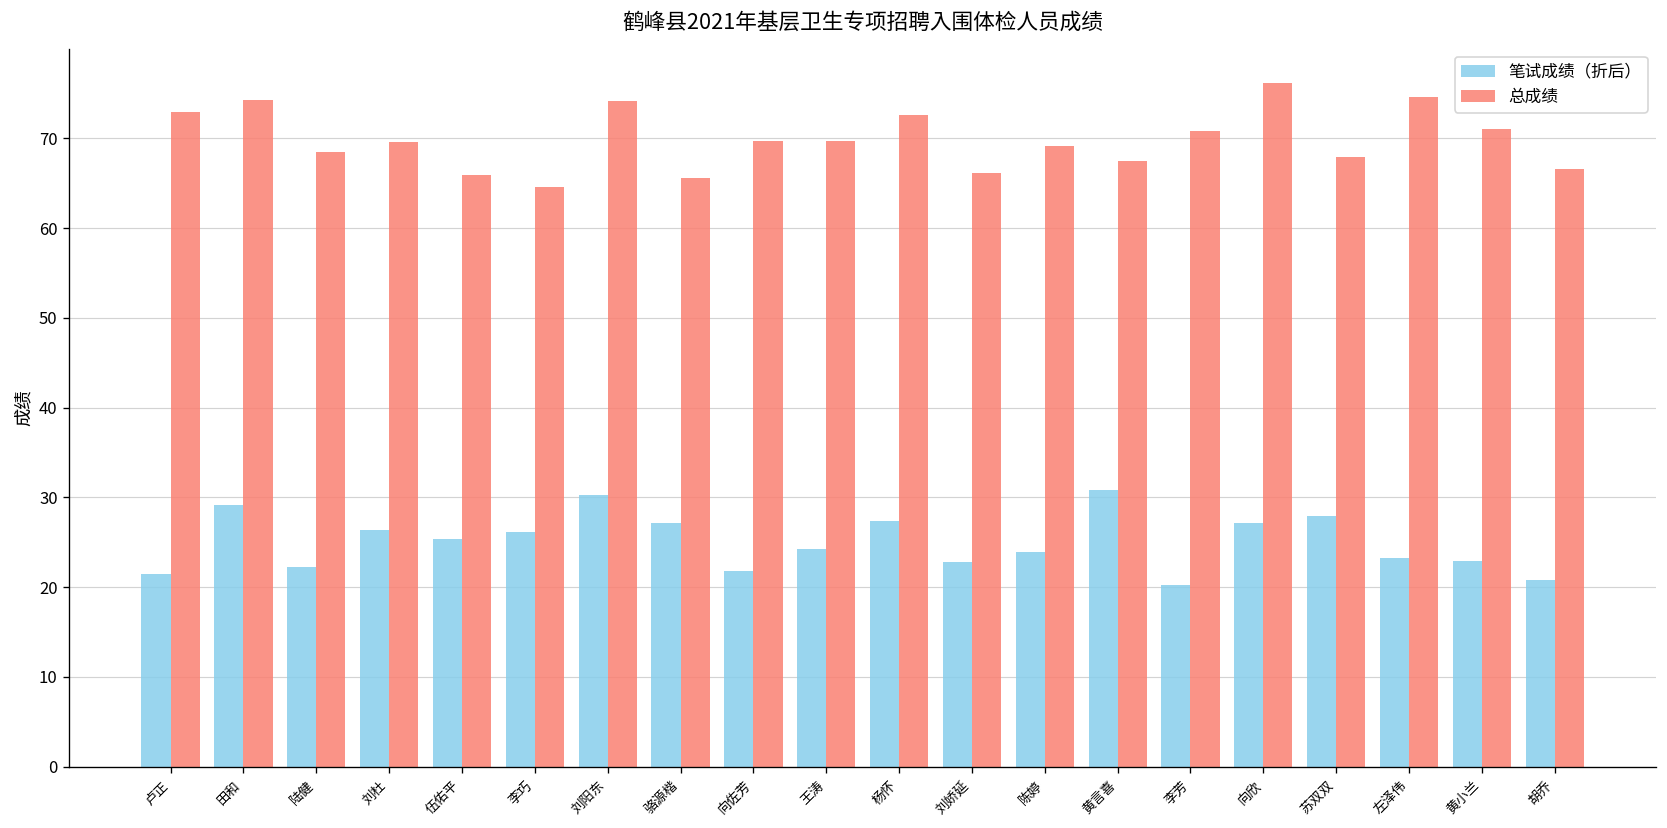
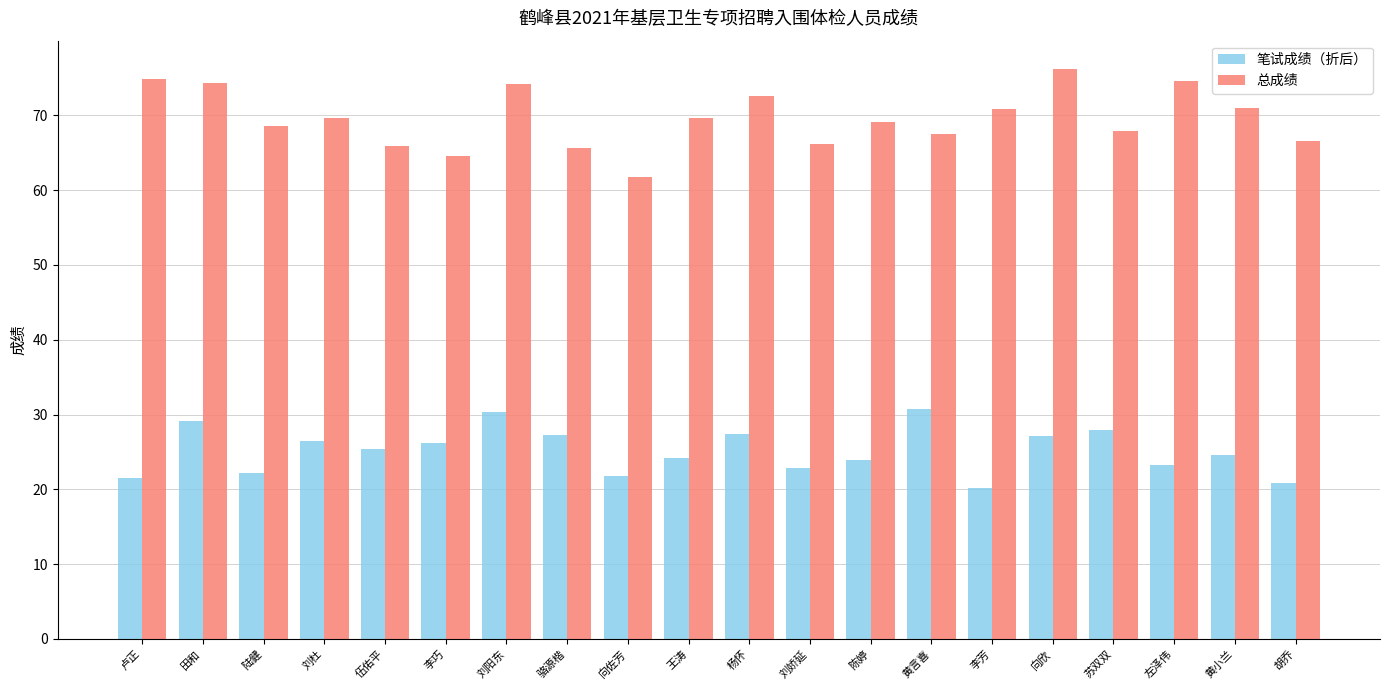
总成绩, 卢正: 73 -> 75
总成绩, 向佐芳: 70 -> 62
笔试成绩（折后）, 黄小兰: 23 -> 25
